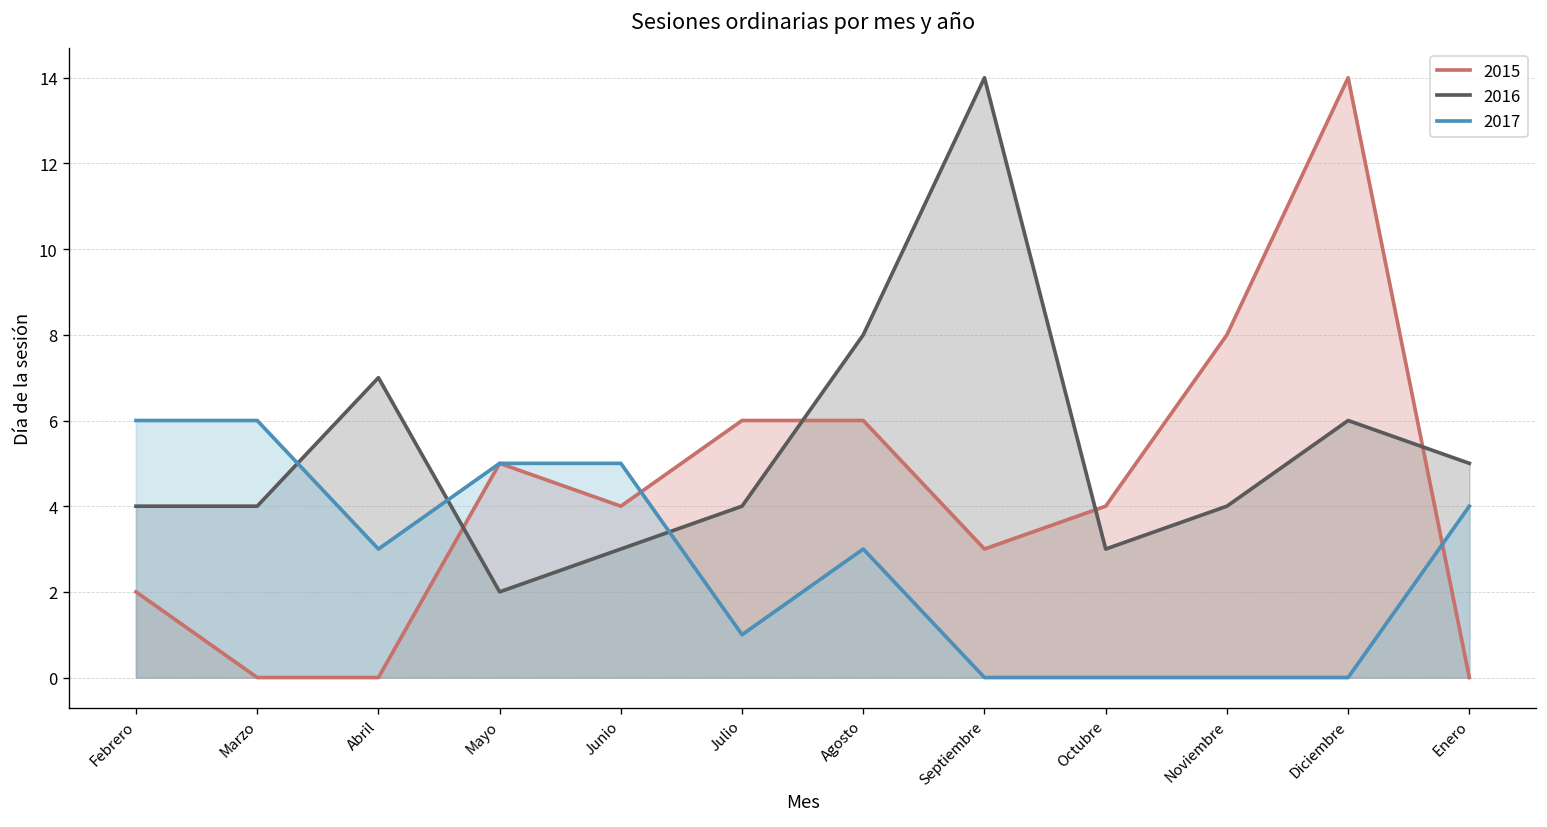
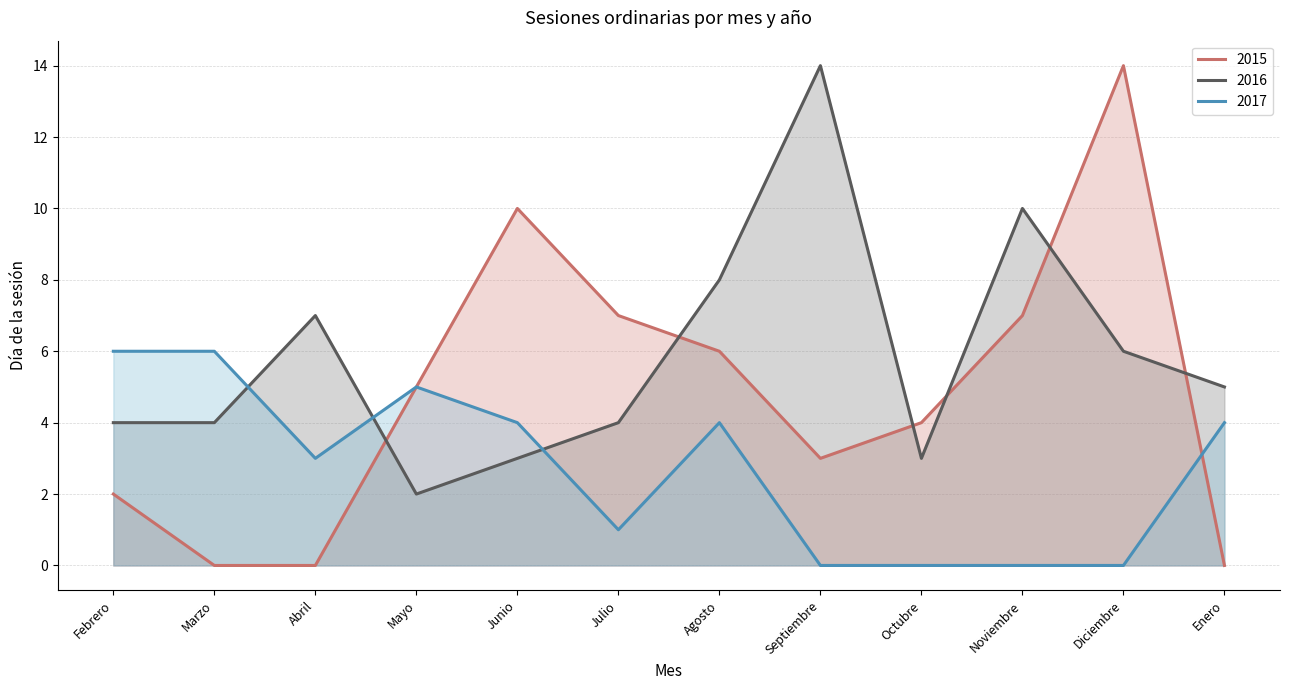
2015, Junio: 4 -> 10
2017, Junio: 5 -> 4
2015, Julio: 6 -> 7
2017, Agosto: 3 -> 4
2015, Noviembre: 8 -> 7
2016, Noviembre: 4 -> 10
